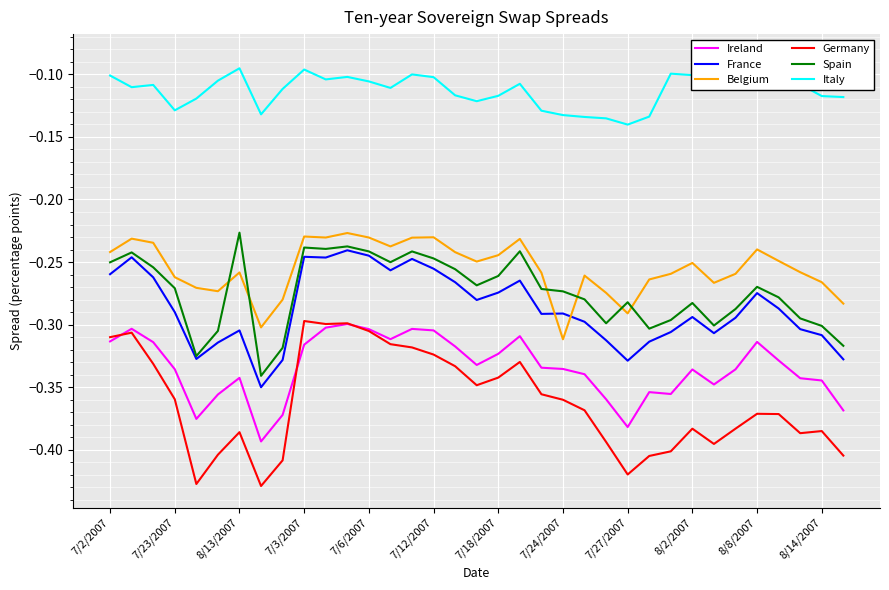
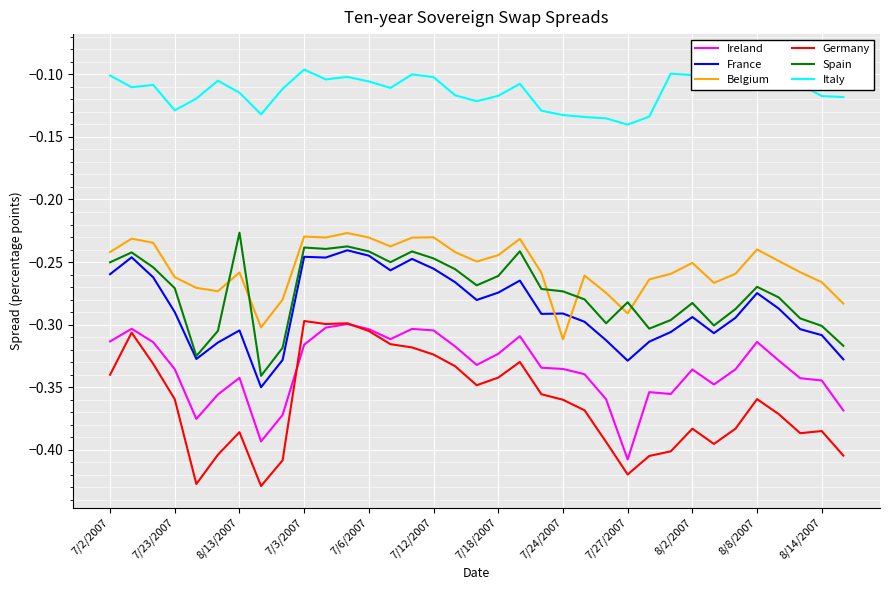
Germany, 7/2/2007: -0.31 -> -0.34
Italy, 8/13/2007: -0.095 -> -0.115
Ireland, 7/27/2007: -0.382 -> -0.408
Germany, 8/8/2007: -0.371 -> -0.360
